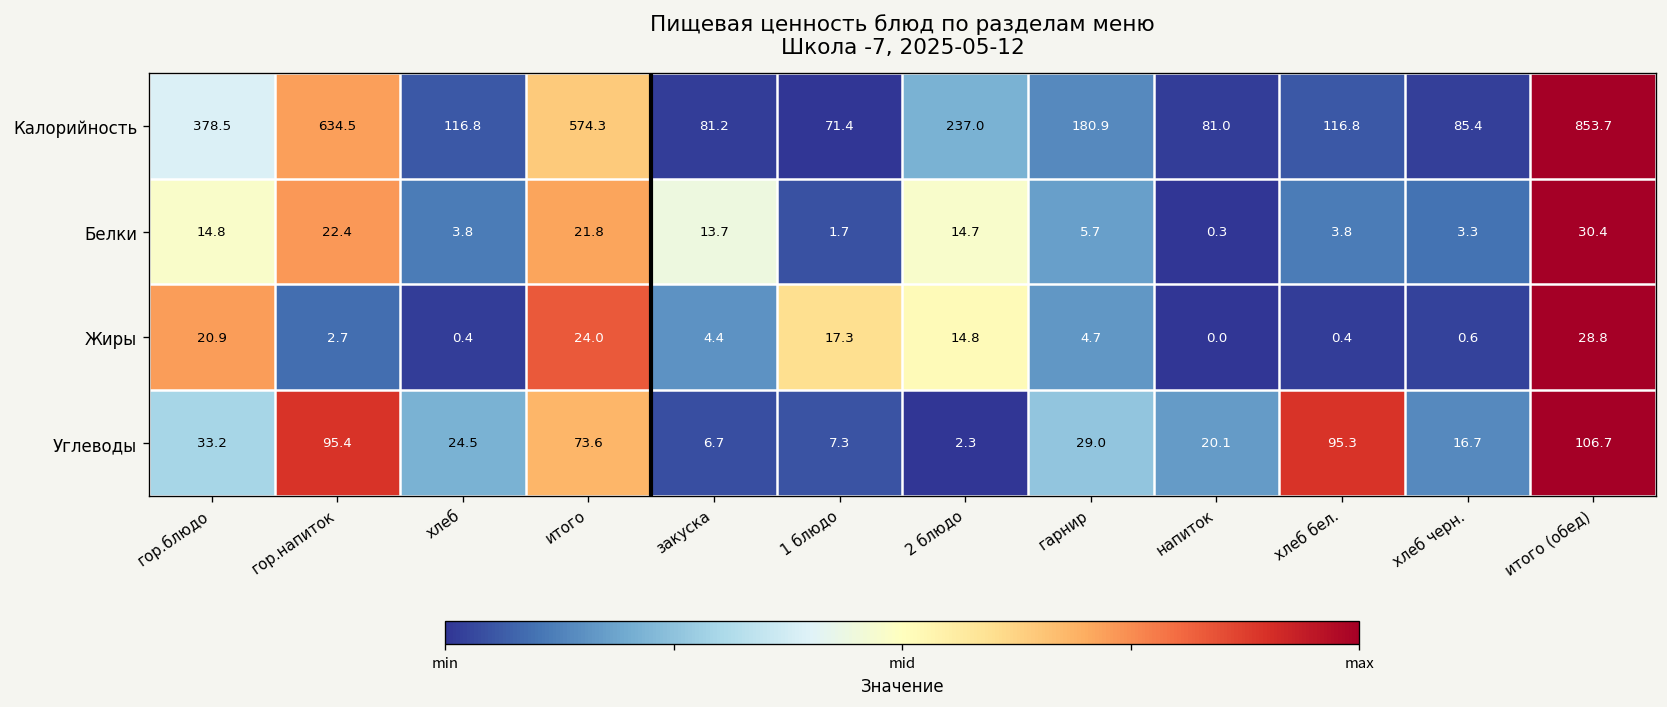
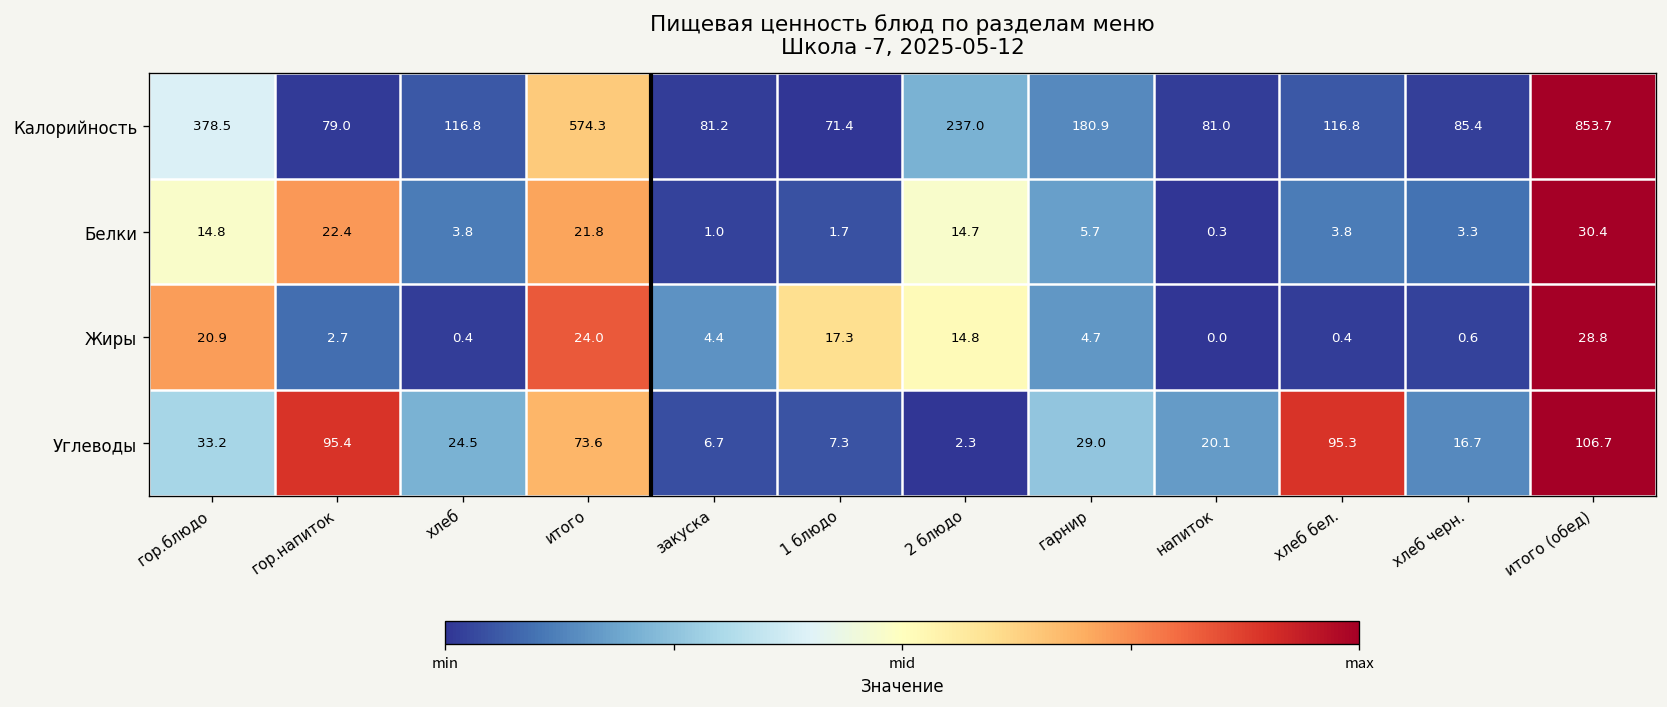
Калорийность, гор.напиток: 634.5 -> 79.0
Белки, закуска: 13.7 -> 1.0
